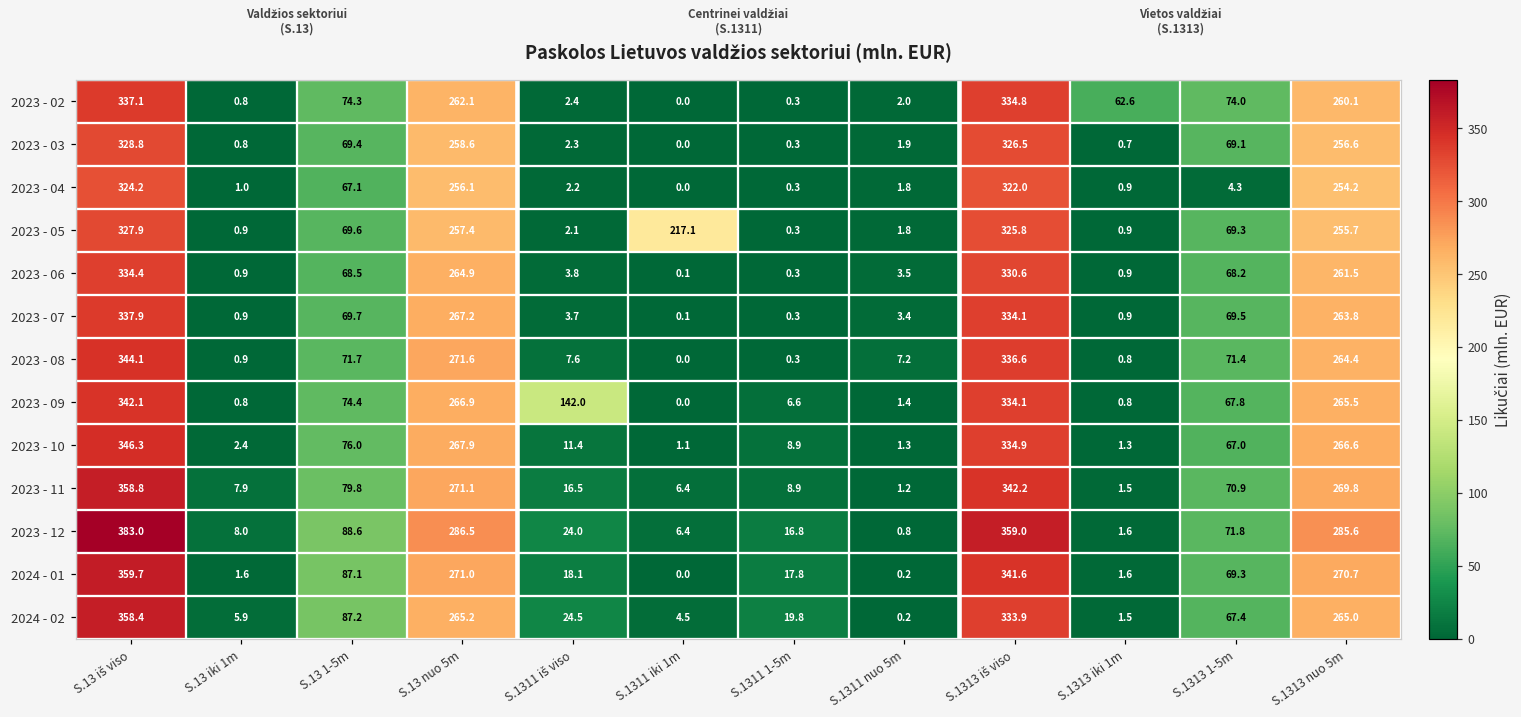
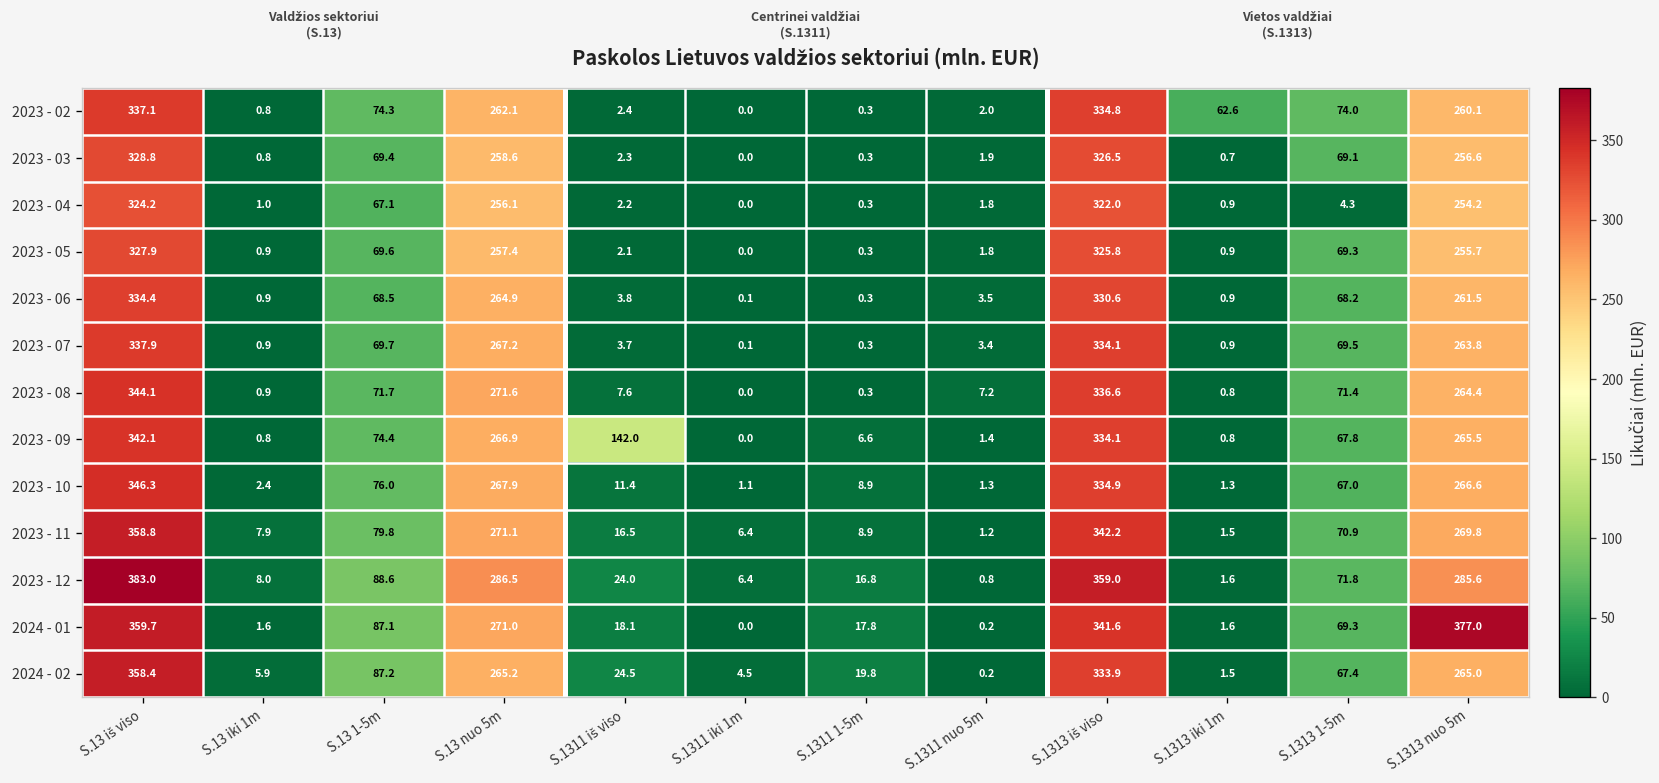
2023 - 05, S.1311 iki 1m: 217.1 -> 0.0
2024 - 01, S.1313 nuo 5m: 270.7 -> 377.0
